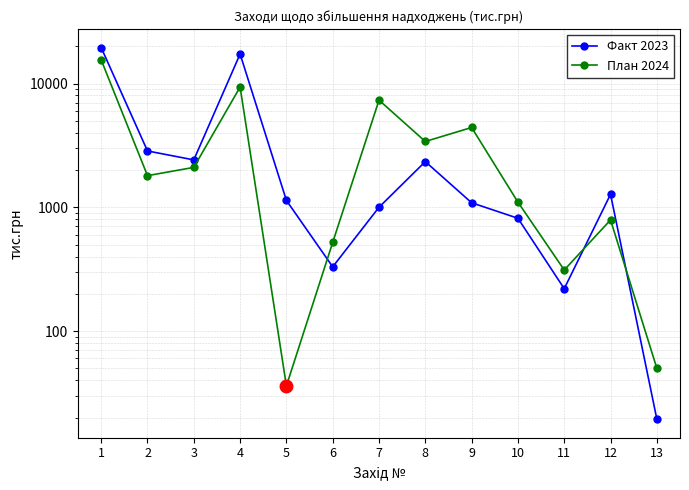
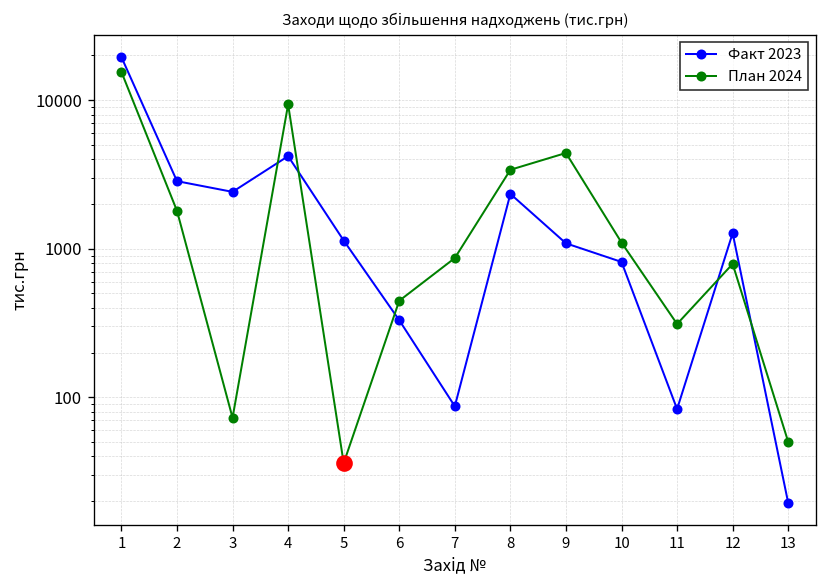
План 2024, 3: 2100 -> 70
Факт 2023, 4: 17000 -> 4200
План 2024, 6: 520 -> 450
Факт 2023, 7: 1000 -> 90
План 2024, 7: 7000 -> 900
Факт 2023, 11: 220 -> 80
